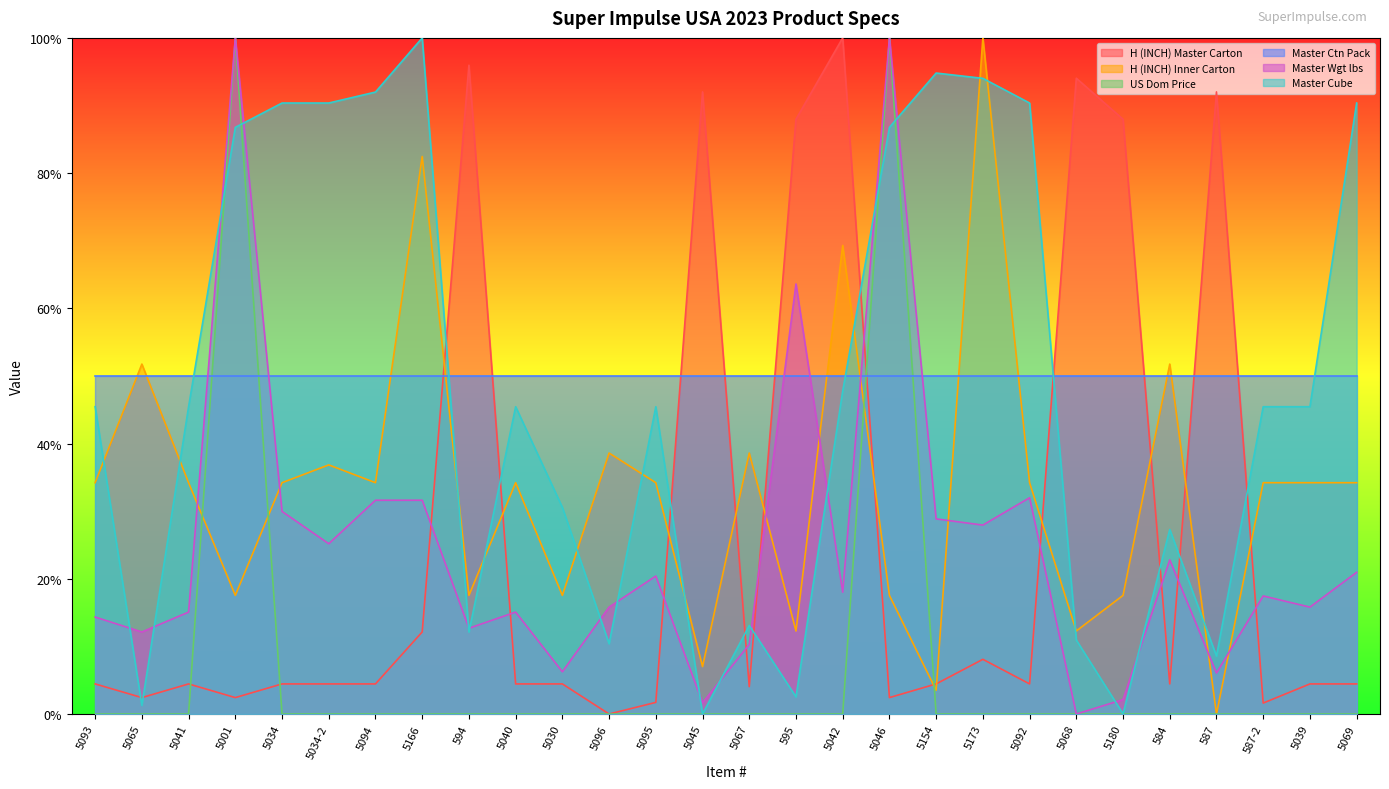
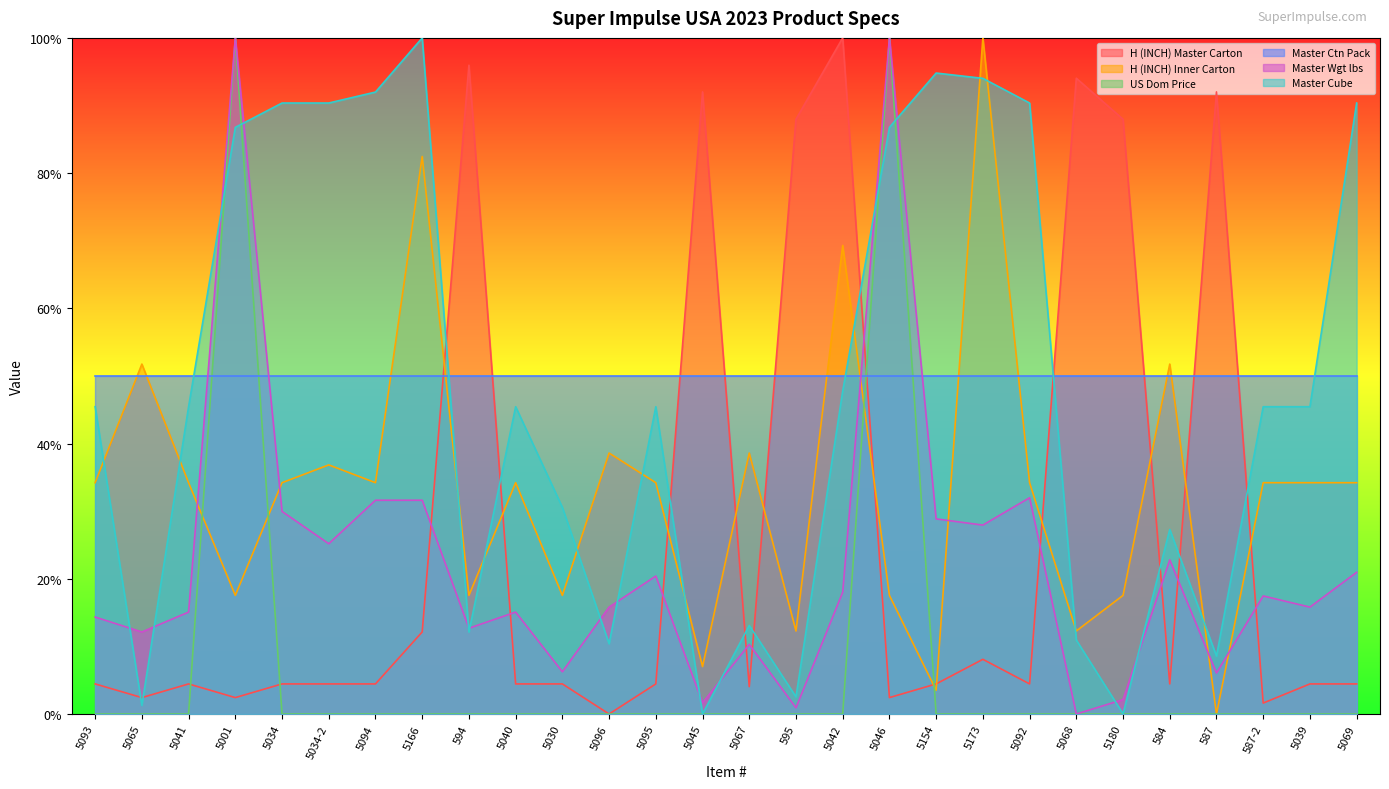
H (INCH) Master Carton, 5095: 2% -> 4%
Master Wgt lbs, 595: 64% -> 1%
